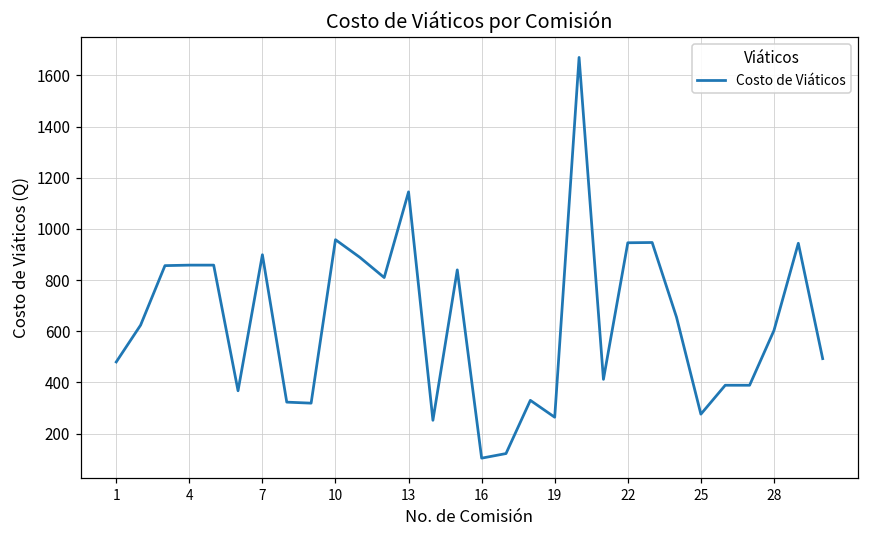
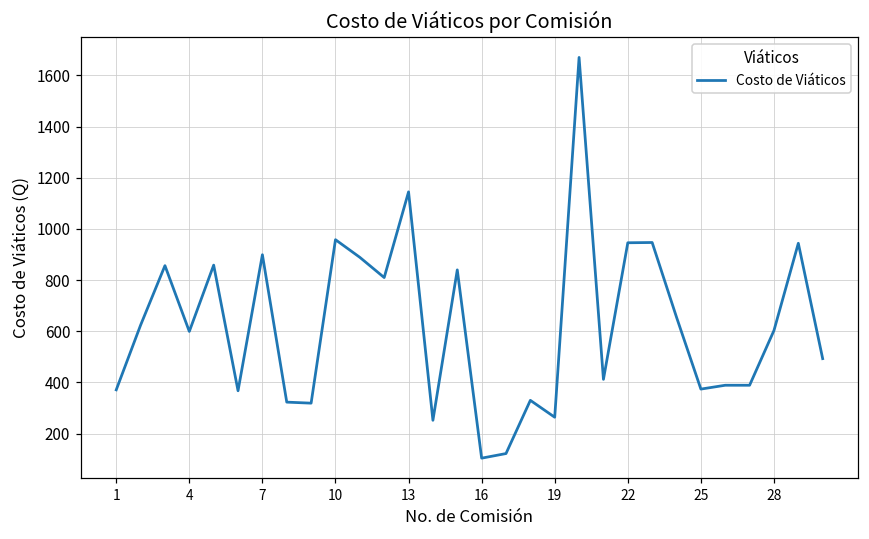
1: 480 -> 370
4: 860 -> 600
25: 280 -> 370
